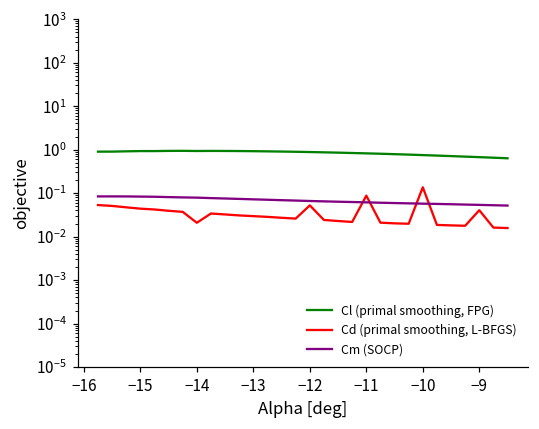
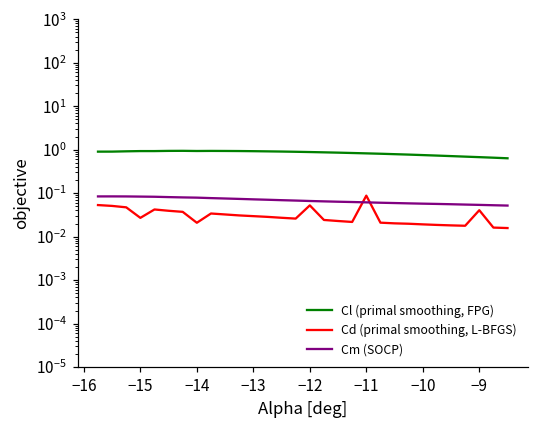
Cd (primal smoothing, L-BFGS), −15: 0.04 -> 0.03
Cd (primal smoothing, L-BFGS), −10: 0.14 -> 0.02
